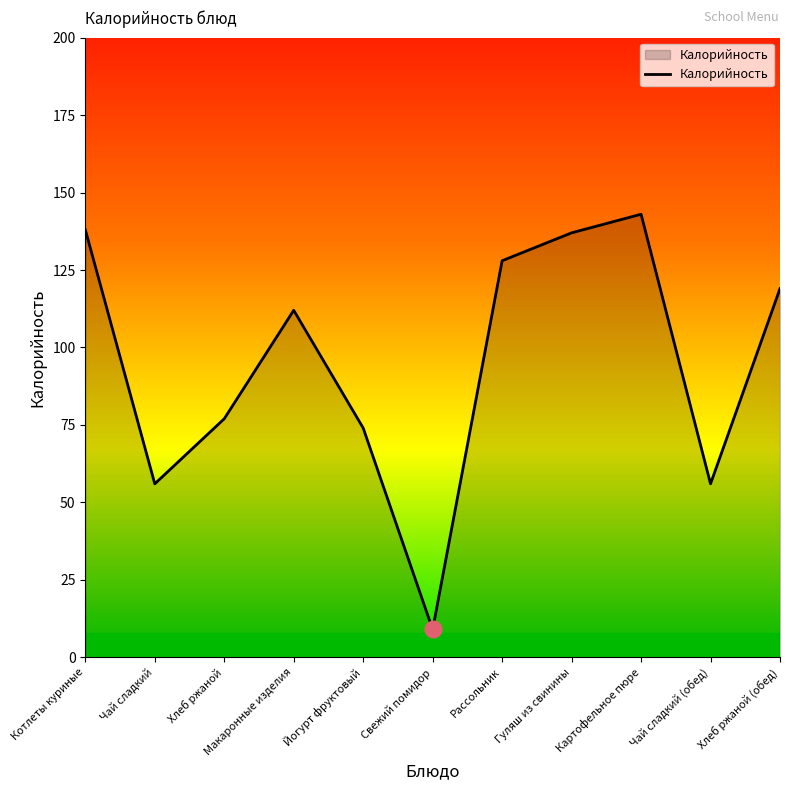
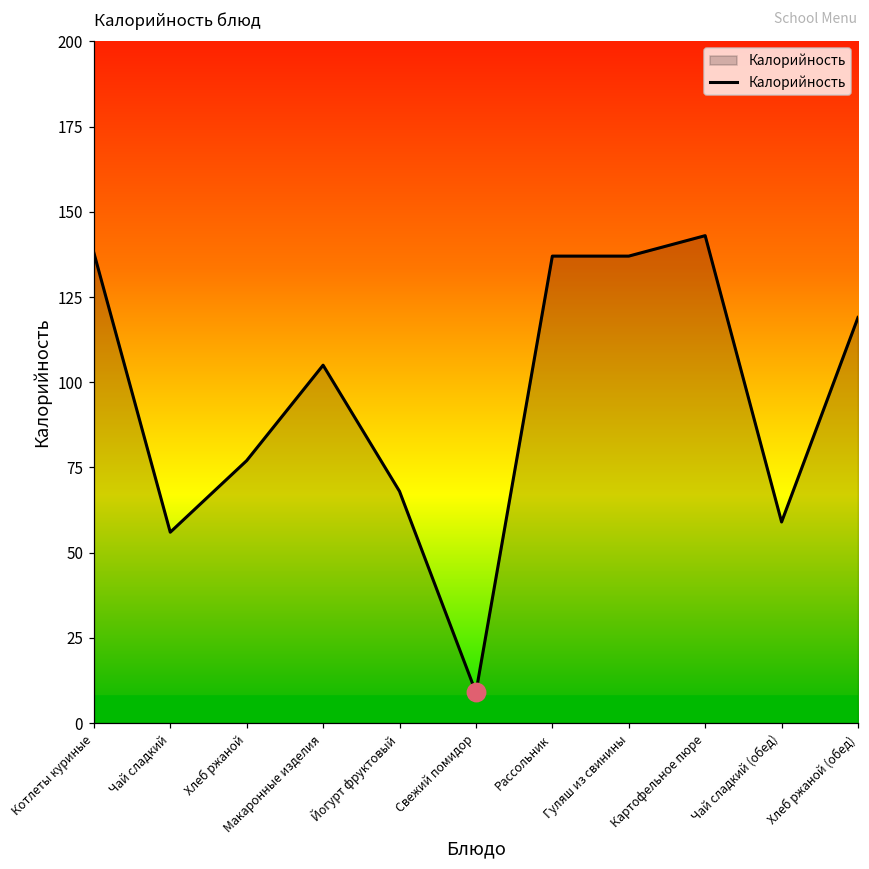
Калорийность, Макаронные изделия: 112 -> 105
Калорийность, Йогурт фруктовый: 74 -> 68
Калорийность, Рассольник: 128 -> 137
Калорийность, Чай сладкий (обед): 56 -> 59
